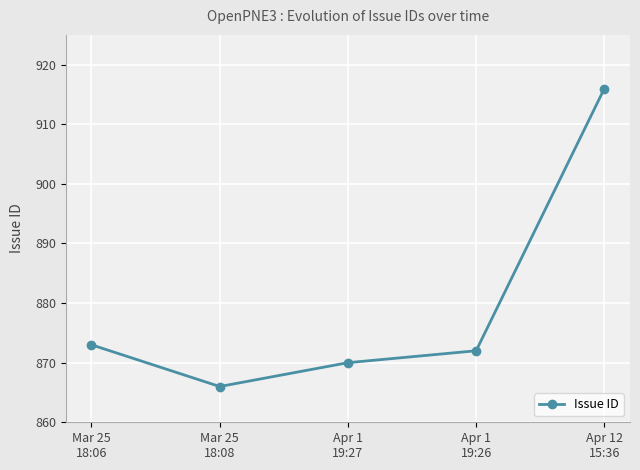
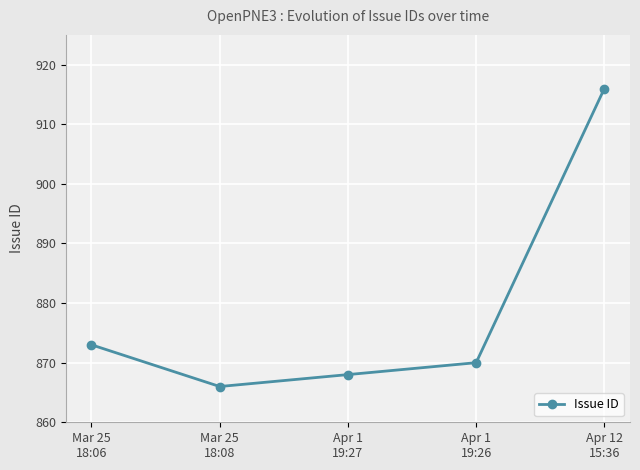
Apr 1 19:27: 870 -> 868
Apr 1 19:26: 872 -> 870
